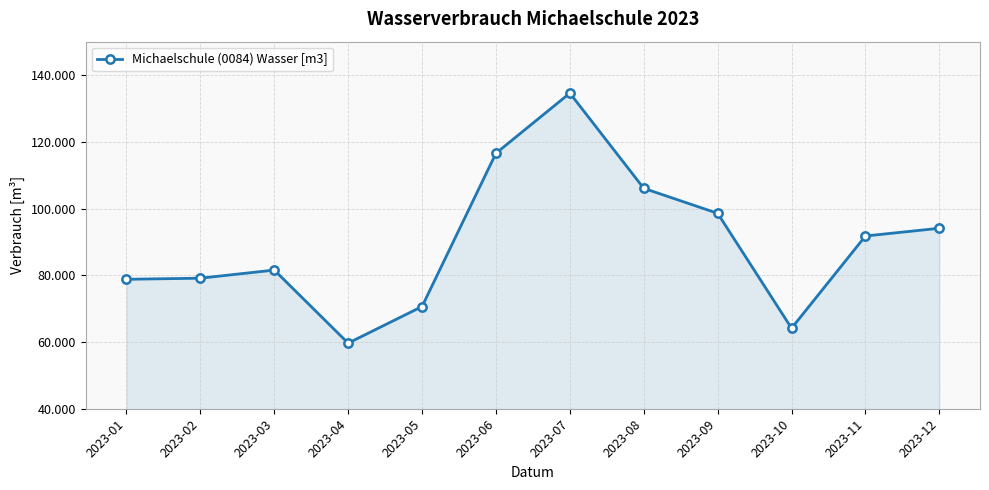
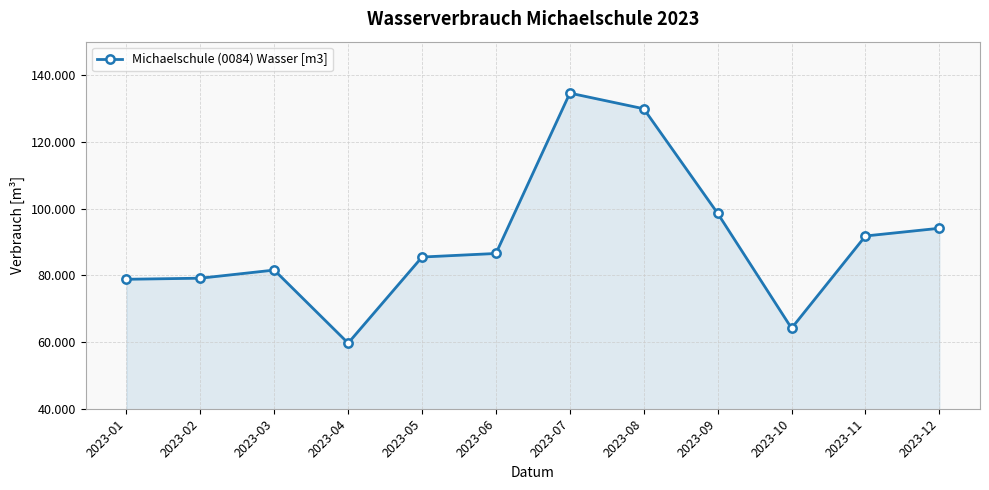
2023-05: 71 -> 85
2023-06: 117 -> 87
2023-08: 106 -> 130
